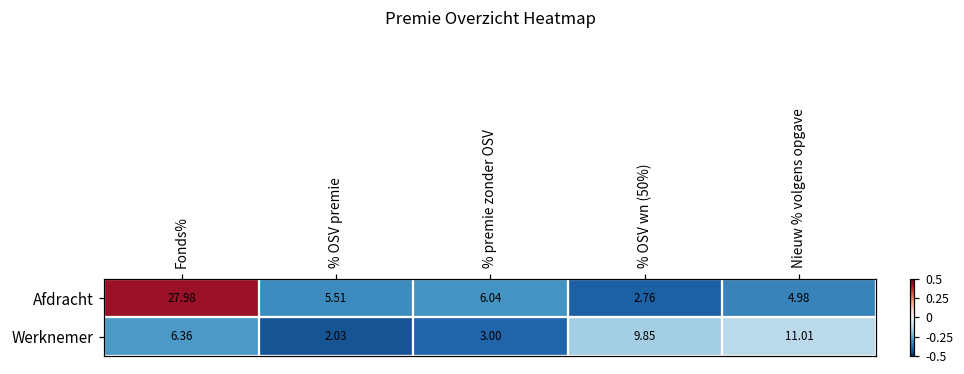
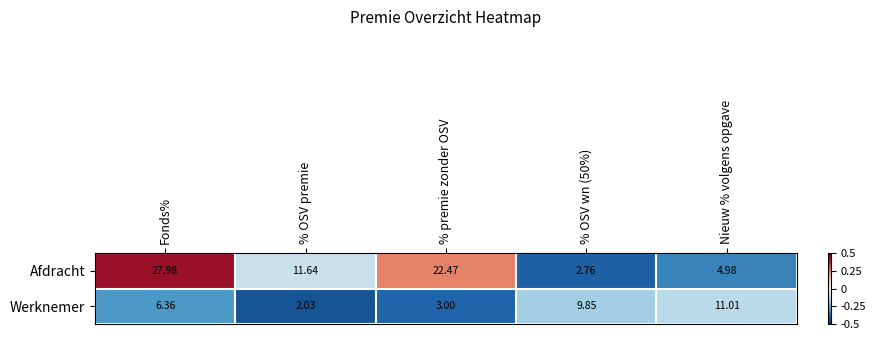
Afdracht, % OSV premie: 5.51 -> 11.64
Afdracht, % premie zonder OSV: 6.04 -> 22.47
